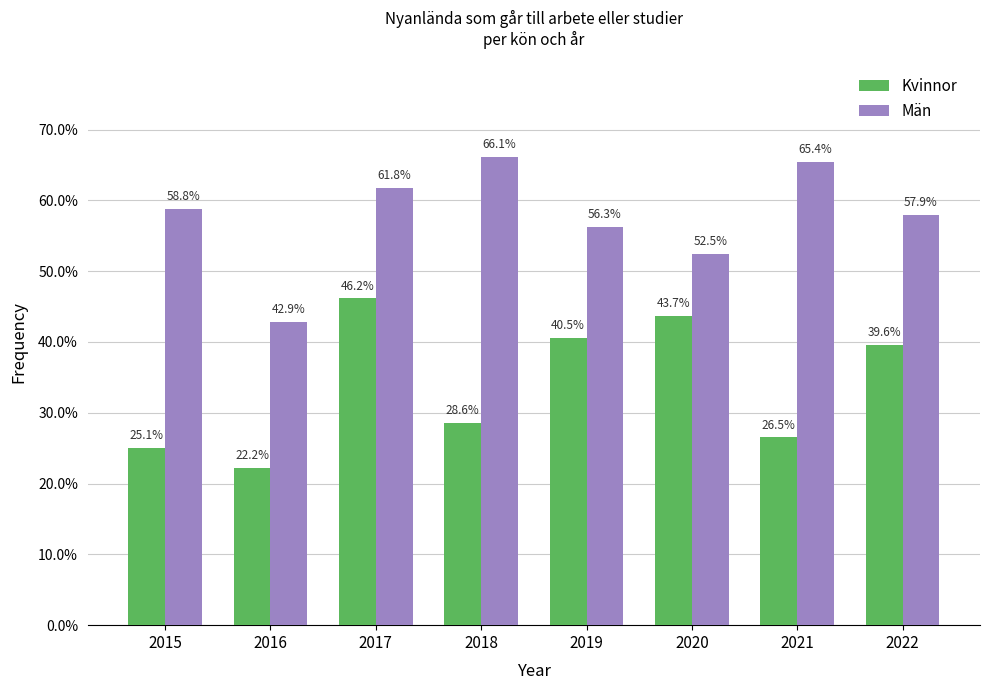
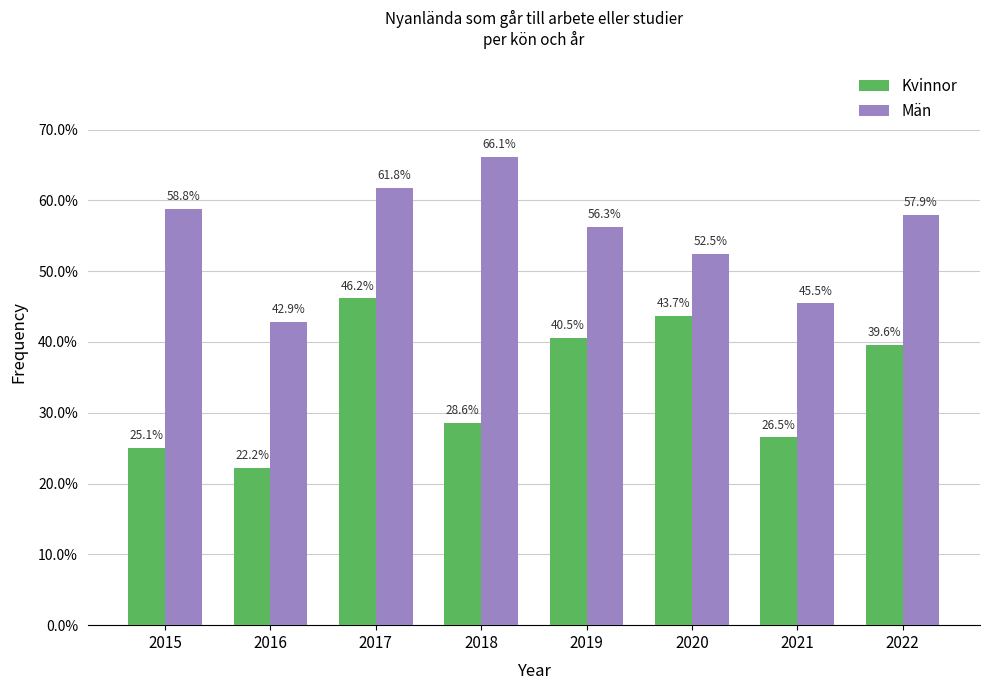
Män, 2021: 65.4% -> 45.5%
